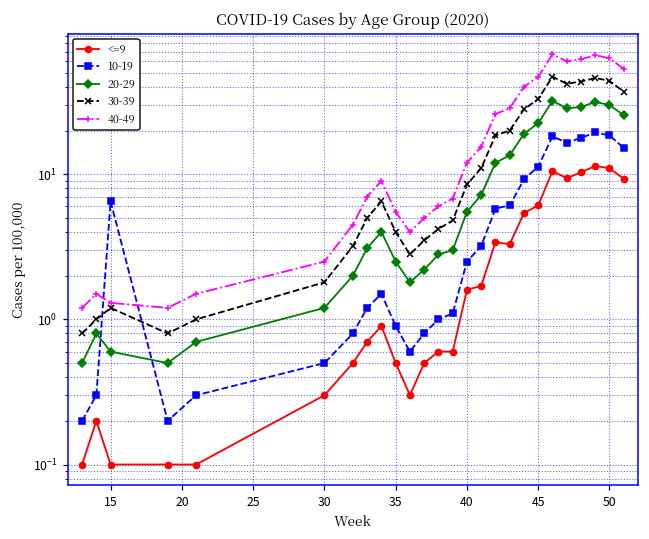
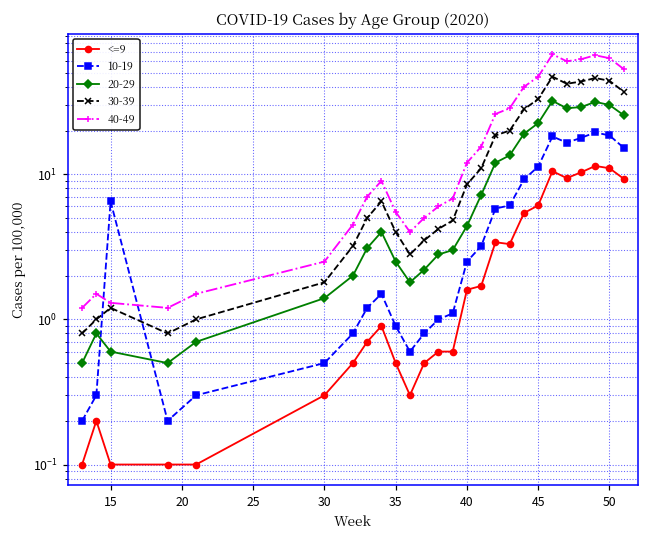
20-29, 30: 1.2 -> 1.4
20-29, 40: 5.5 -> 4.4
